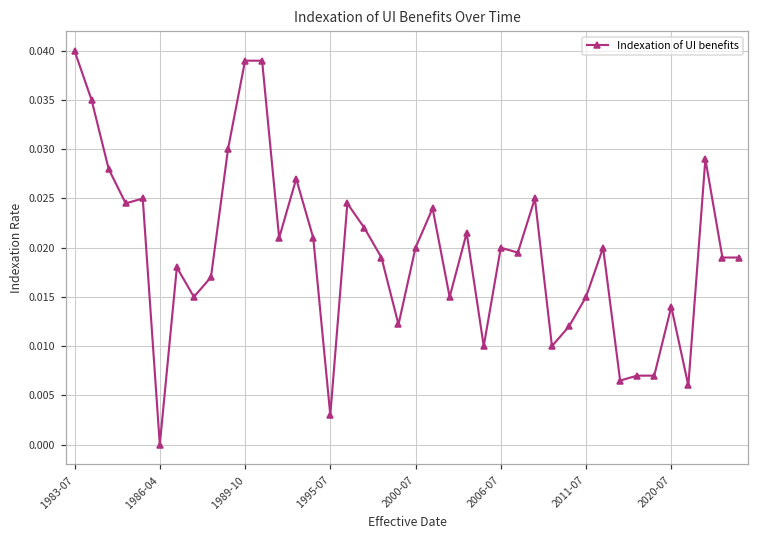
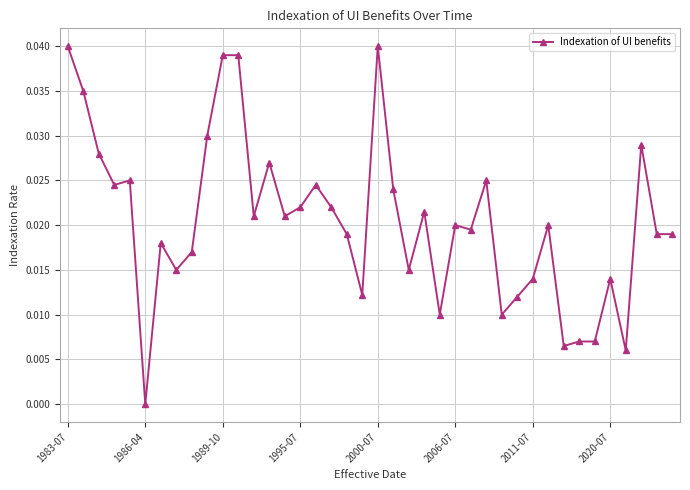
1995-07: 0.003 -> 0.022
2000-07: 0.02 -> 0.04
2011-07: 0.015 -> 0.014
